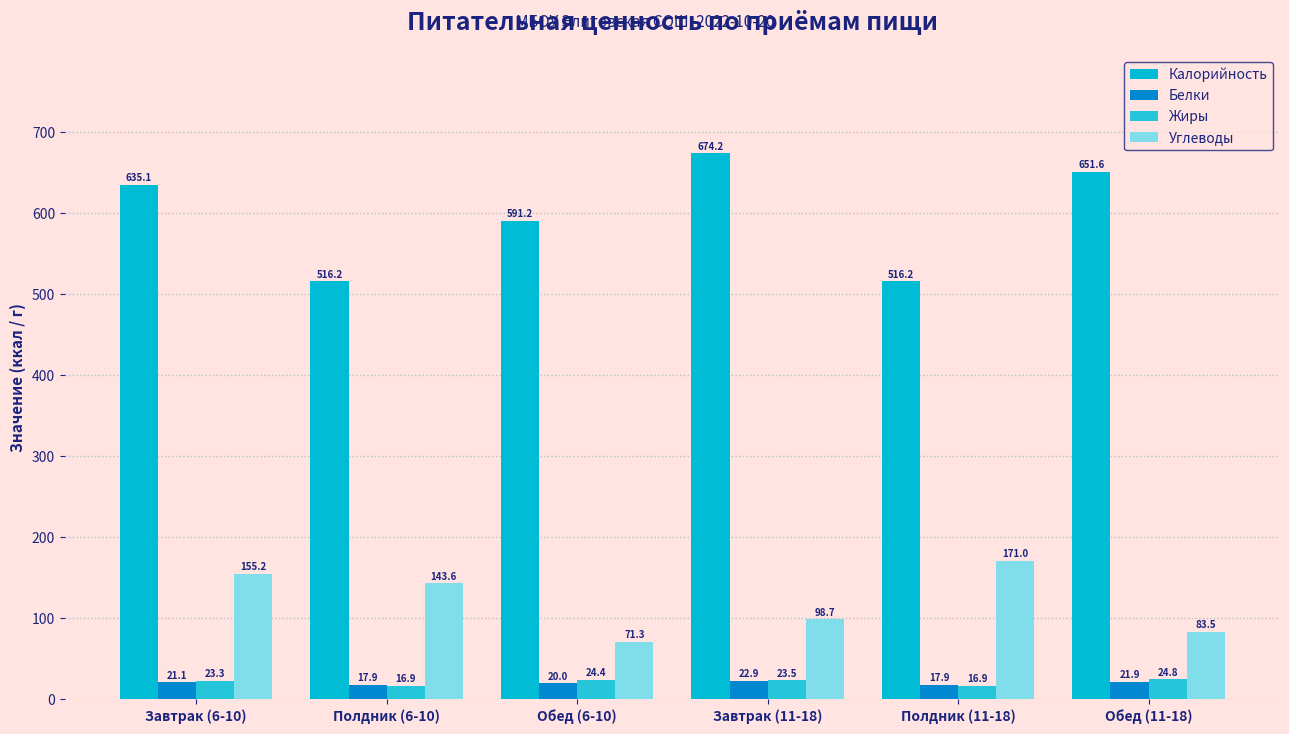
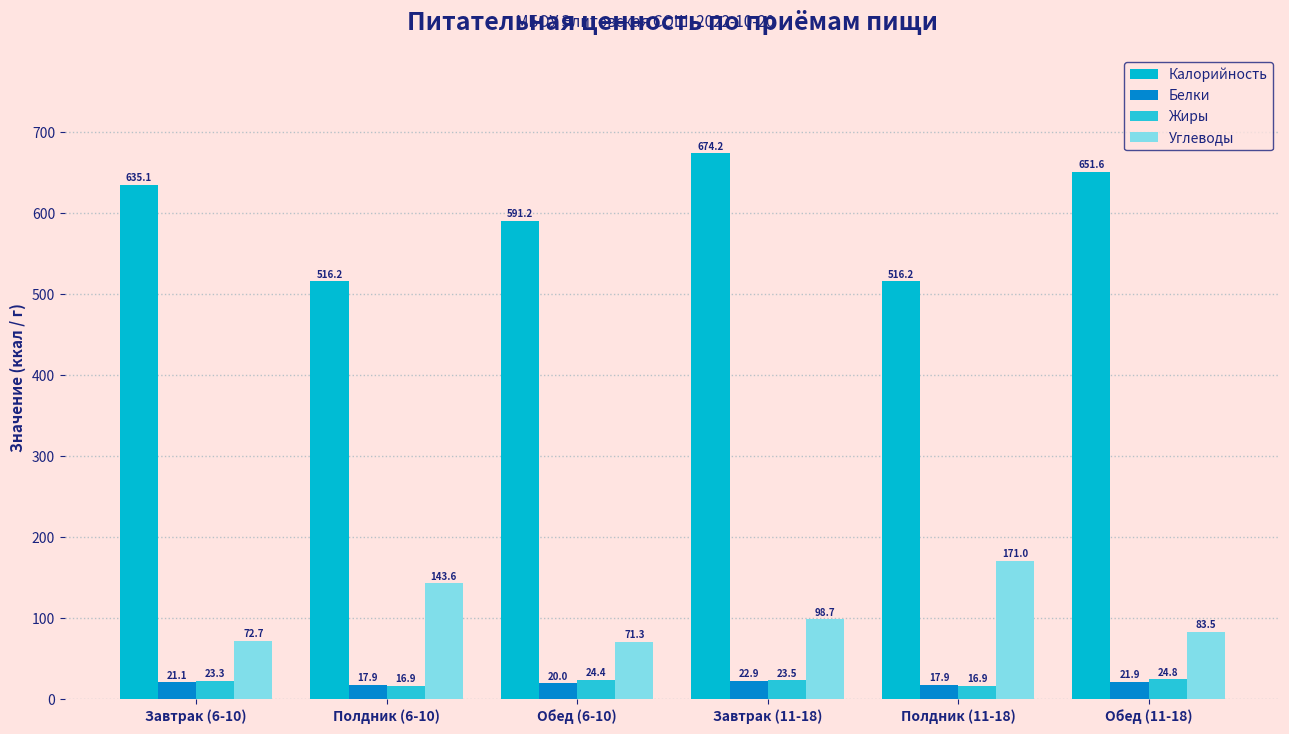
Углеводы, Завтрак (6-10): 155.2 -> 72.7
